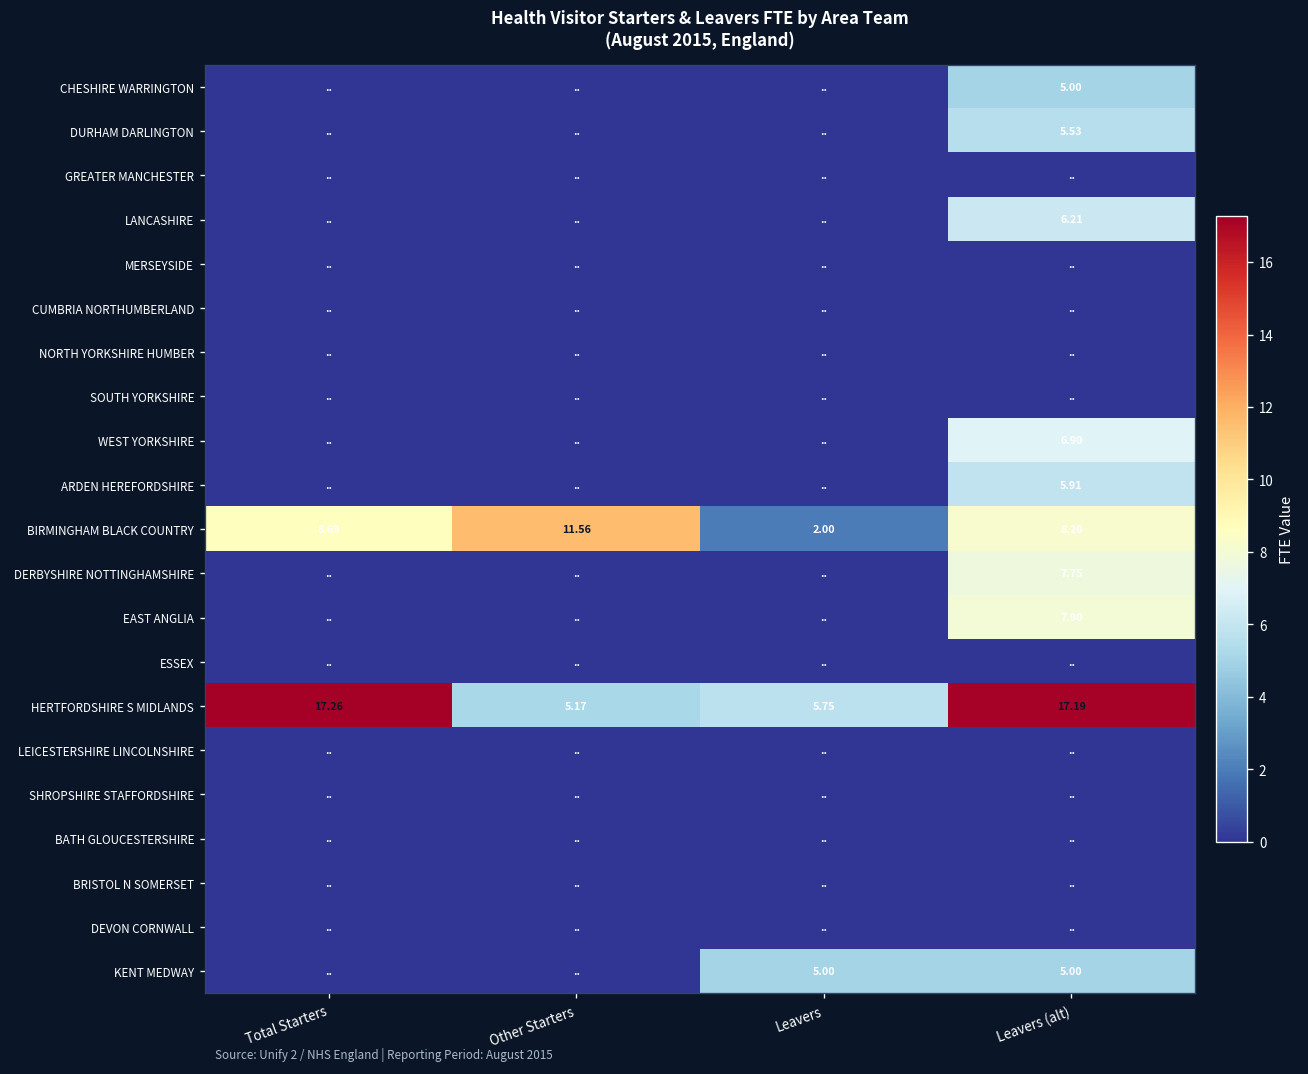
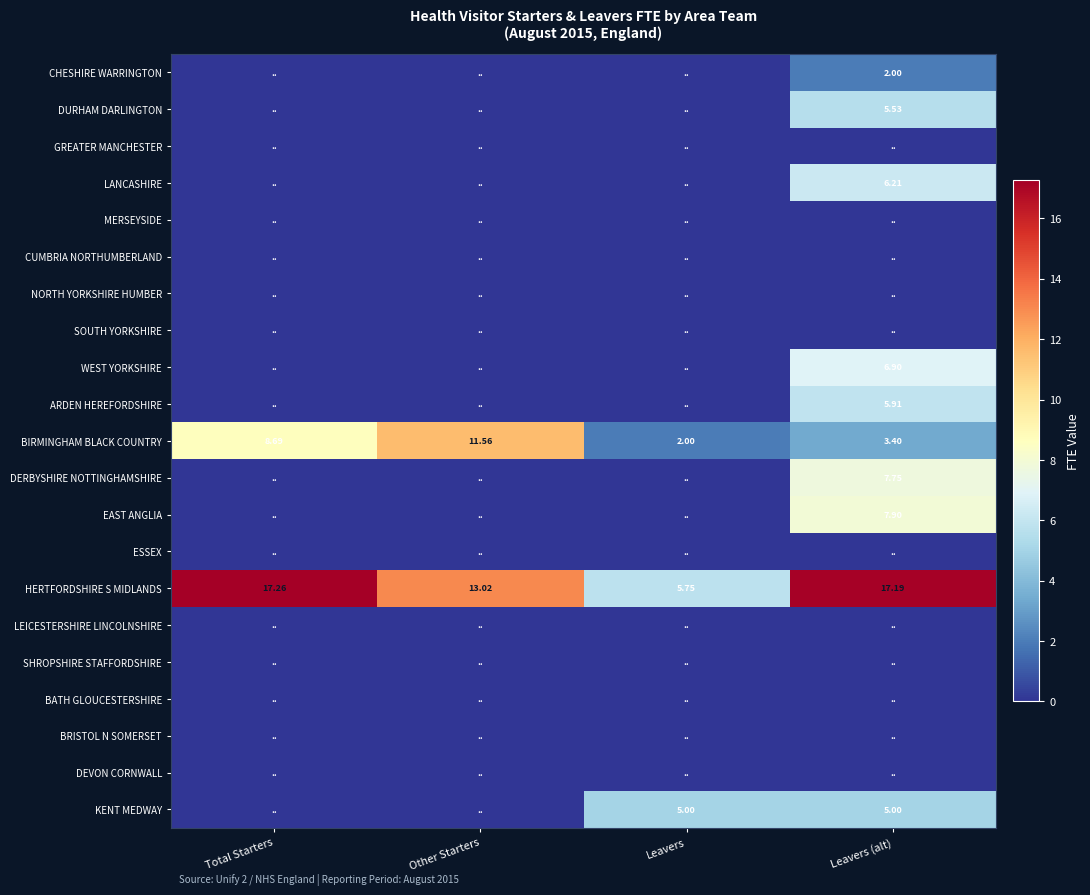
CHESHIRE WARRINGTON, Leavers (alt): 5.00 -> 2.00
BIRMINGHAM BLACK COUNTRY, Leavers (alt): 8.20 -> 3.40
HERTFORDSHIRE S MIDLANDS, Other Starters: 5.17 -> 13.02
